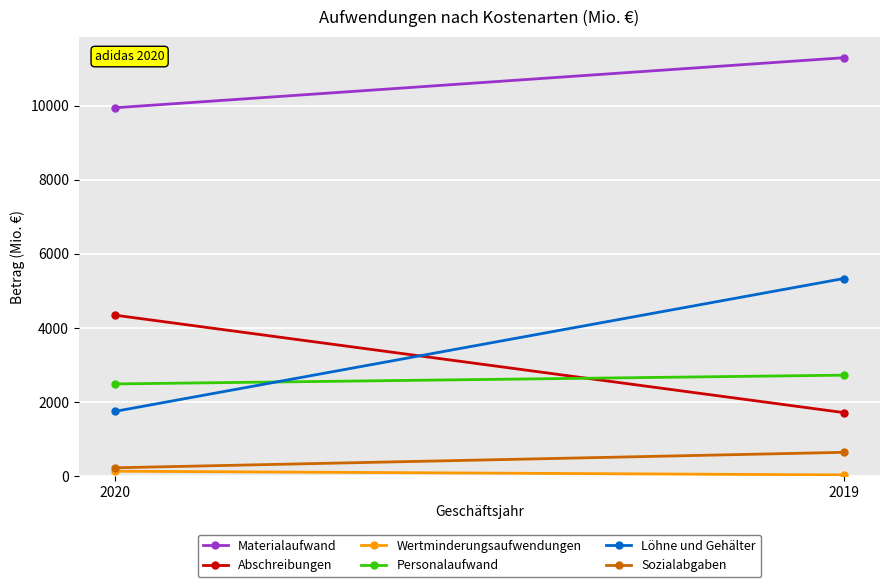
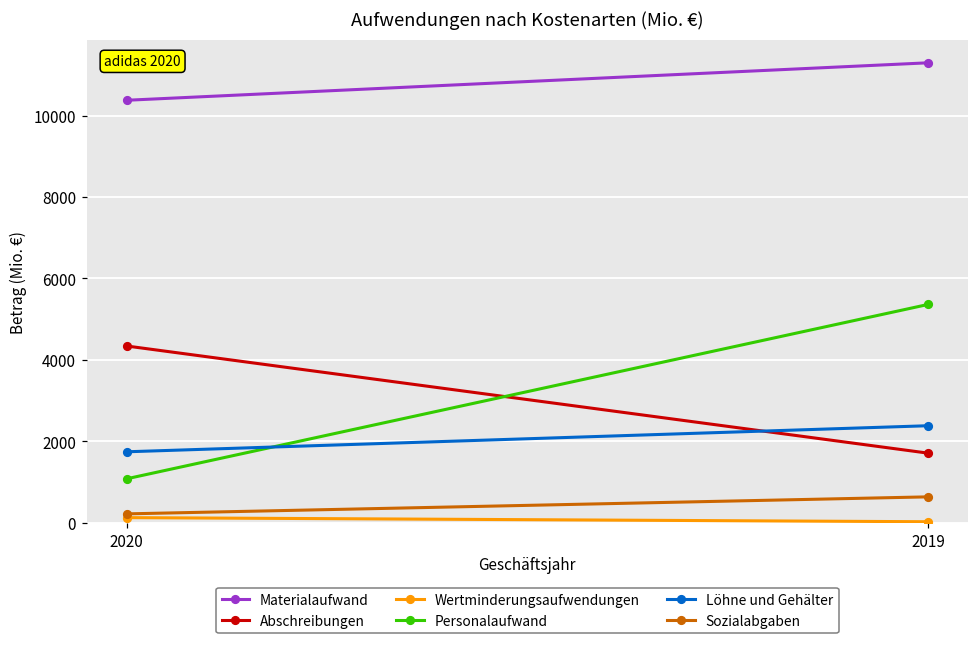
Materialaufwand, 2020: 9900 -> 10400
Personalaufwand, 2020: 2500 -> 1100
Personalaufwand, 2019: 2700 -> 5400
Löhne und Gehälter, 2019: 5300 -> 2400
